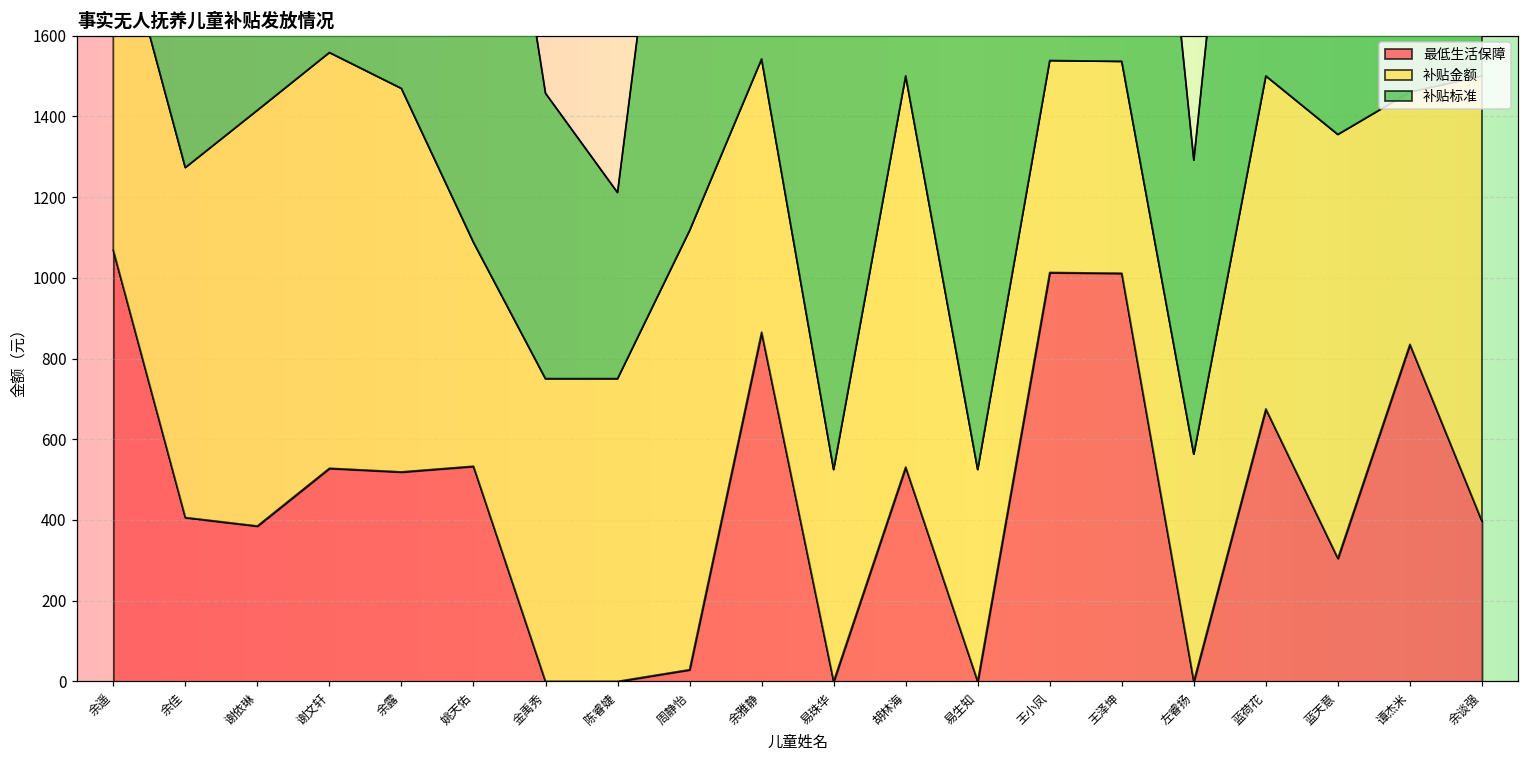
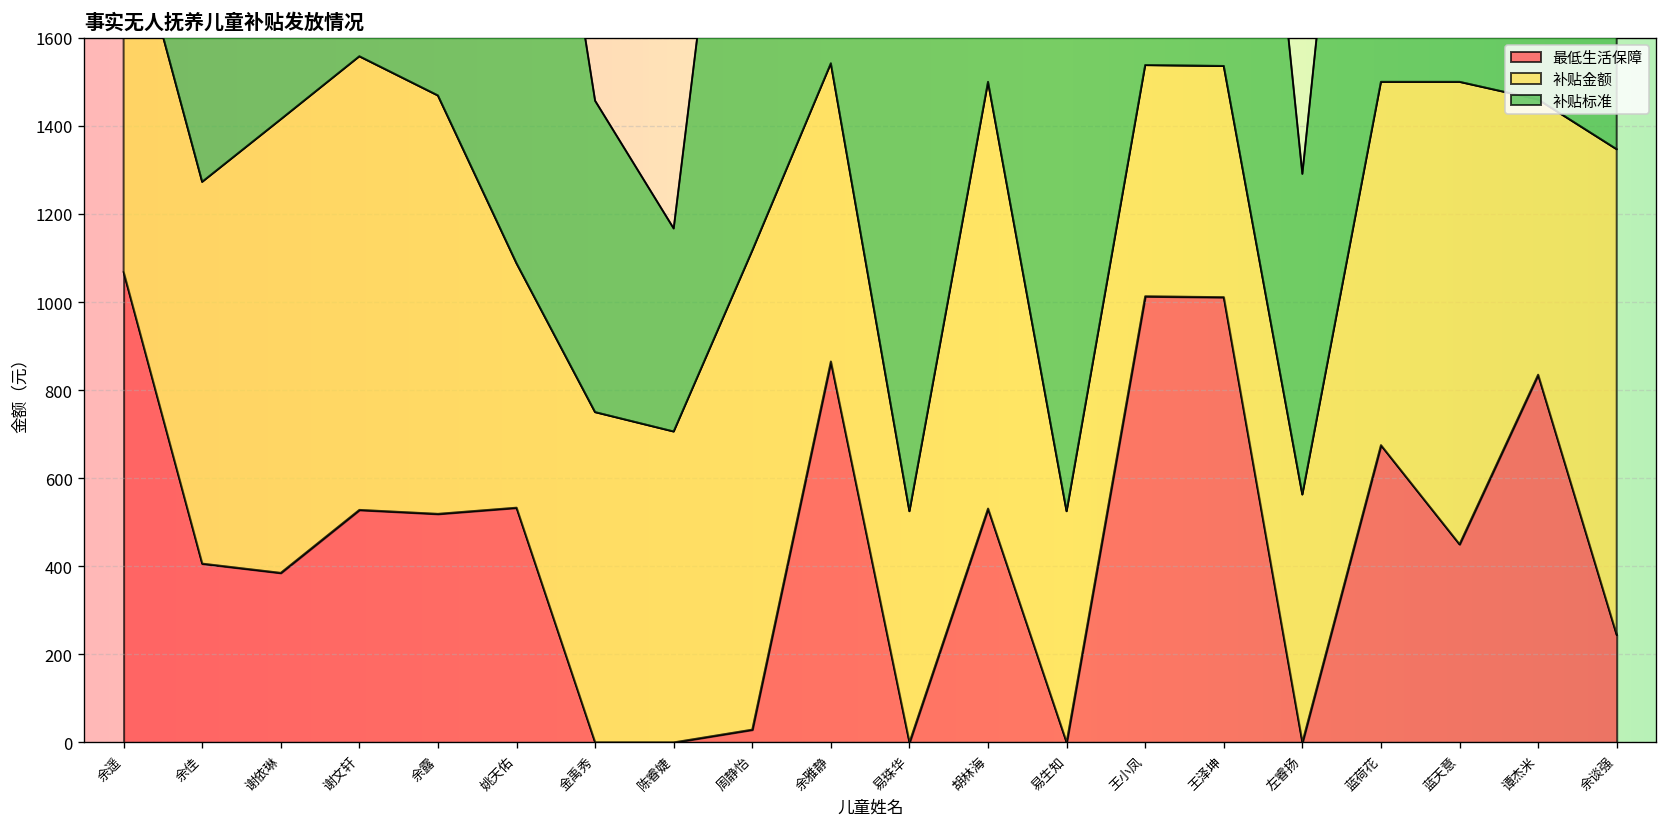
补贴金额, 陈睿婕: 750 -> 710
最低生活保障, 蓝天意: 310 -> 450
最低生活保障, 余谈强: 400 -> 240
